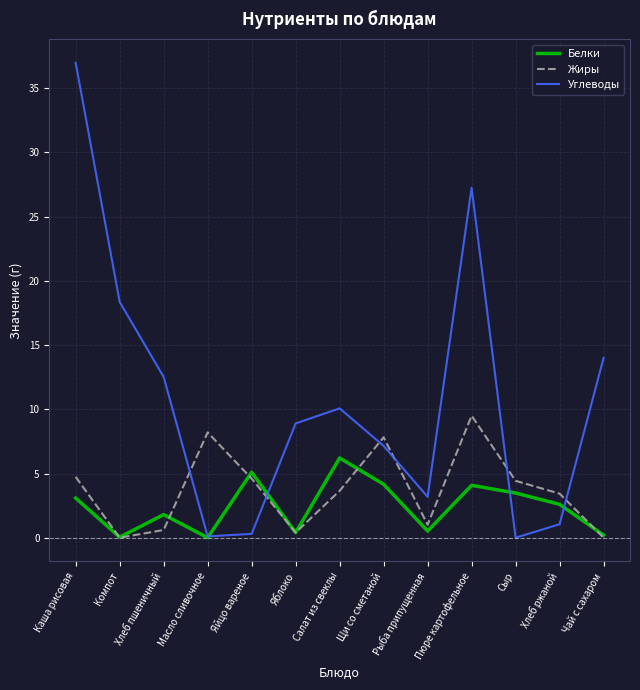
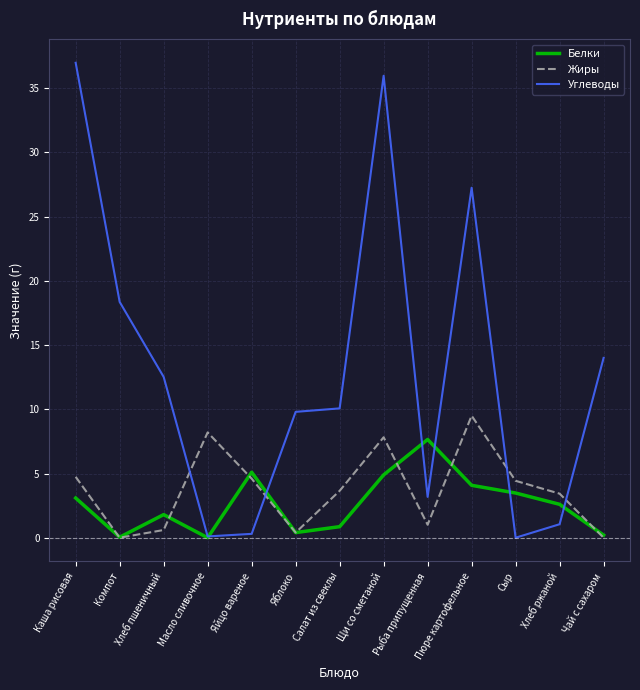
Углеводы, Яблоко: 8.9 -> 9.8
Белки, Салат из свеклы: 6.2 -> 0.9
Белки, Щи со сметаной: 4.2 -> 4.9
Углеводы, Щи со сметаной: 7.2 -> 36.0
Белки, Рыба припущенная: 0.5 -> 7.7
